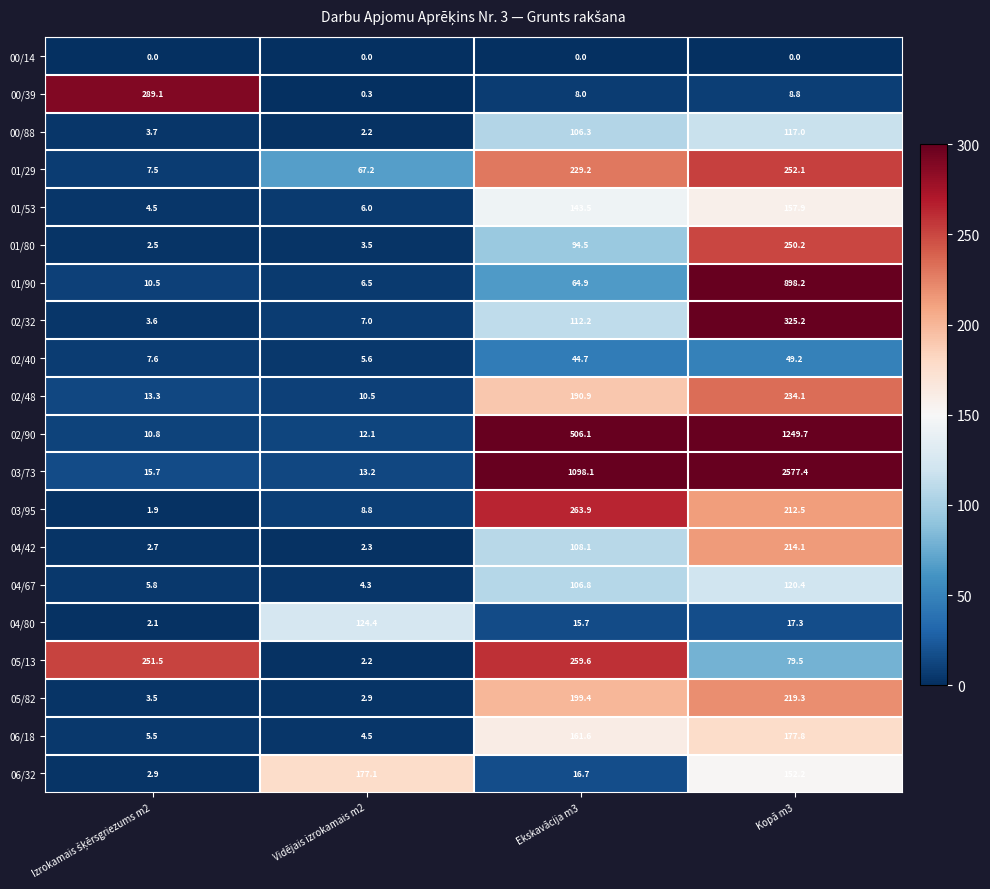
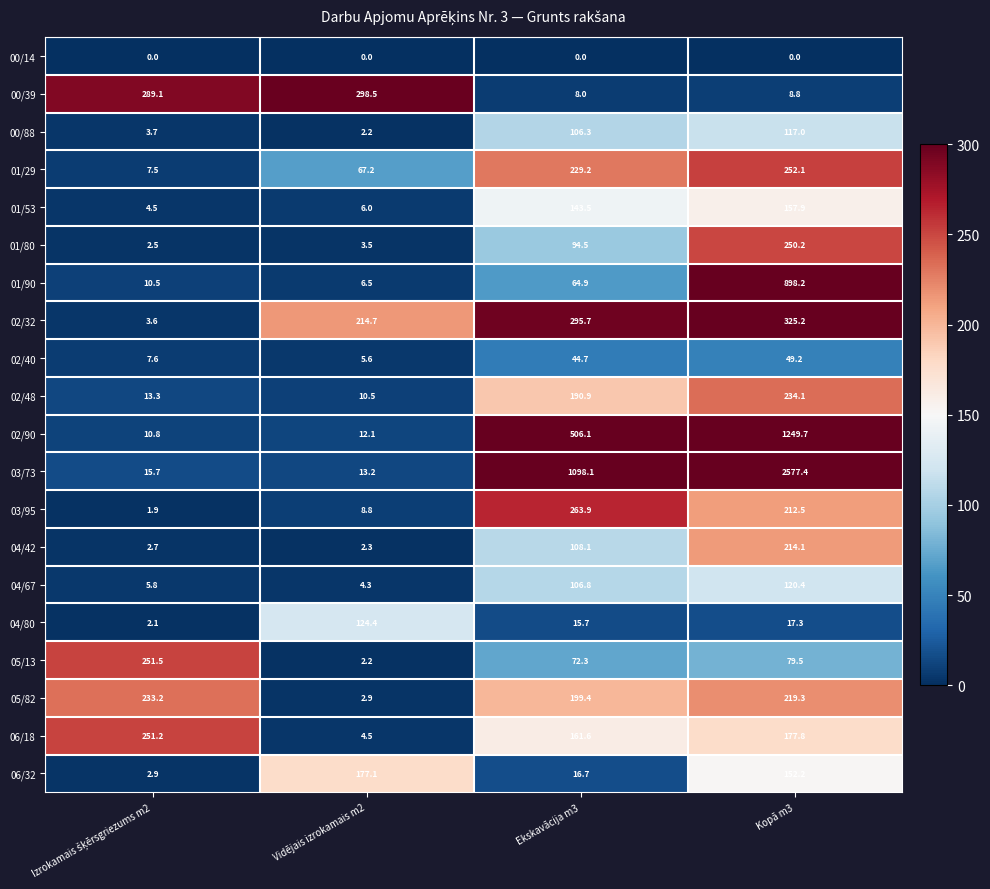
00/39, Vidējais izrokamais m2: 0.3 -> 298.5
02/32, Vidējais izrokamais m2: 7.0 -> 214.7
02/32, Ekskavācija m3: 112.2 -> 295.7
05/13, Ekskavācija m3: 259.6 -> 72.3
05/82, Izrokamais šķērsgriezums m2: 3.5 -> 233.2
06/18, Izrokamais šķērsgriezums m2: 5.5 -> 251.2
